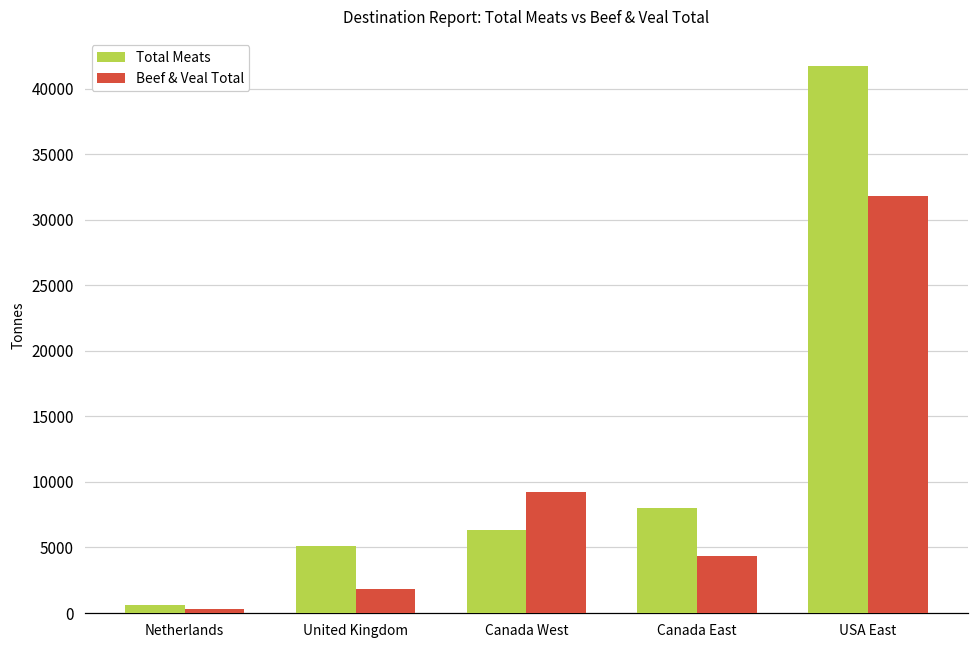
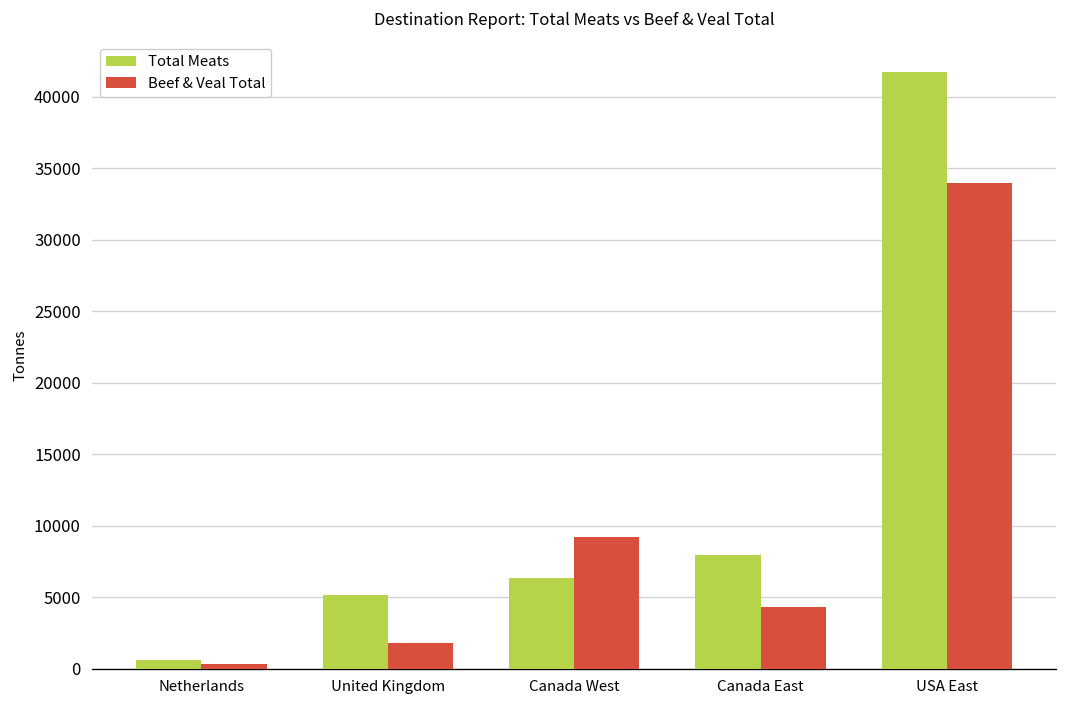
Beef & Veal Total, USA East: 31800 -> 34000
